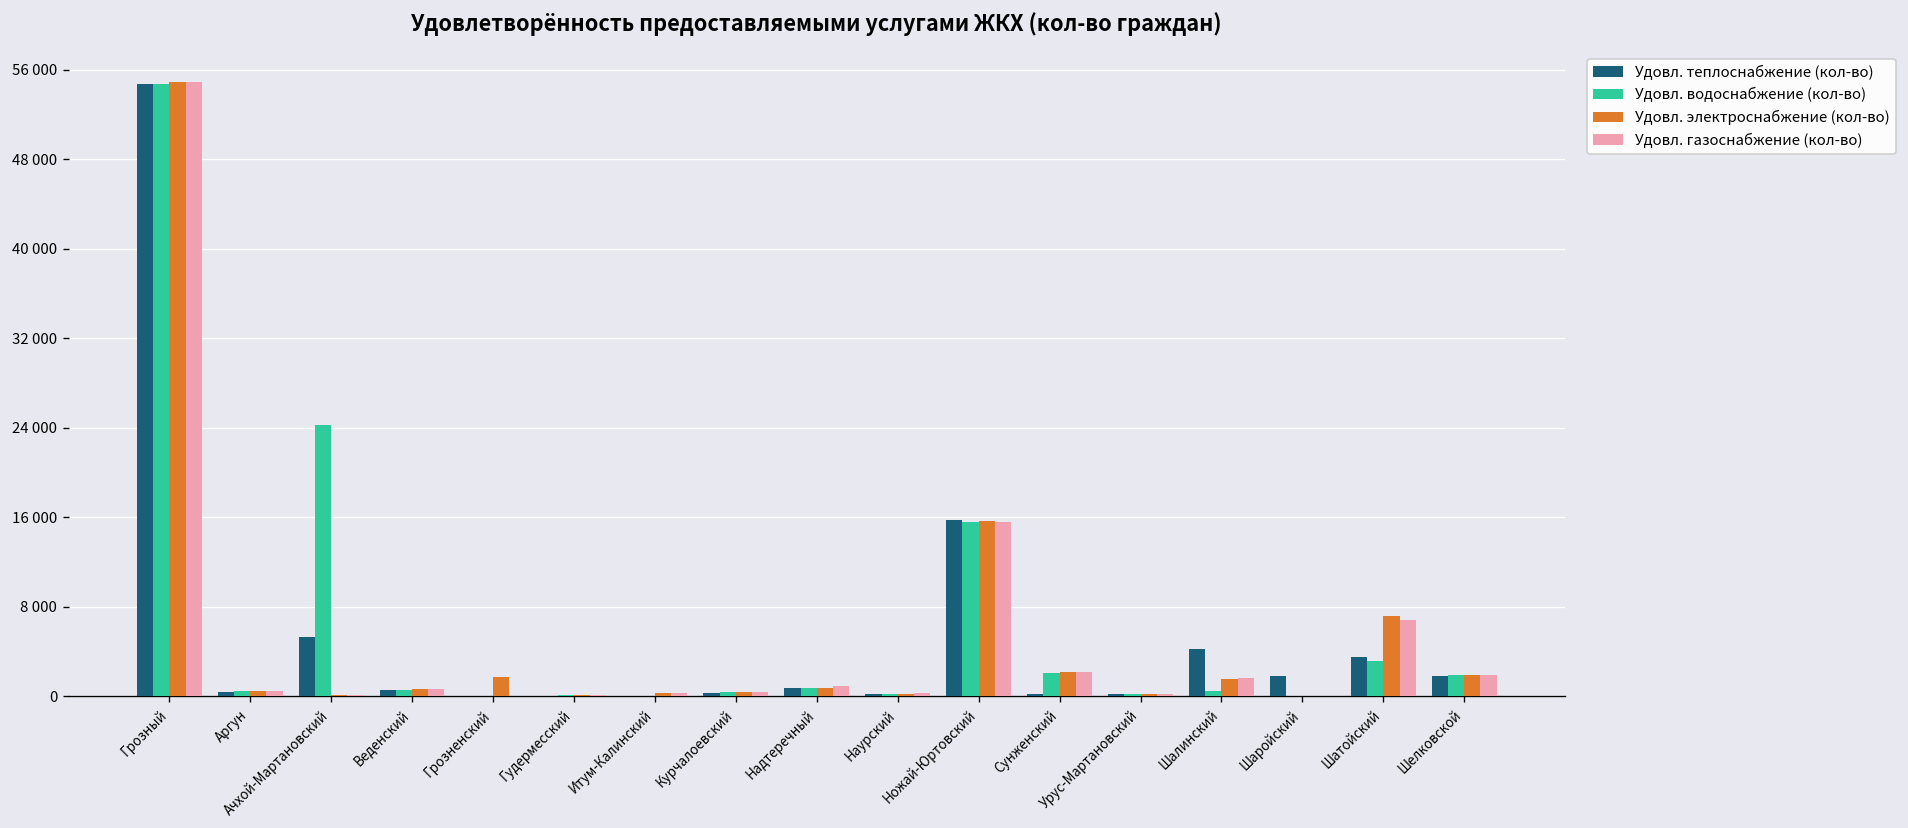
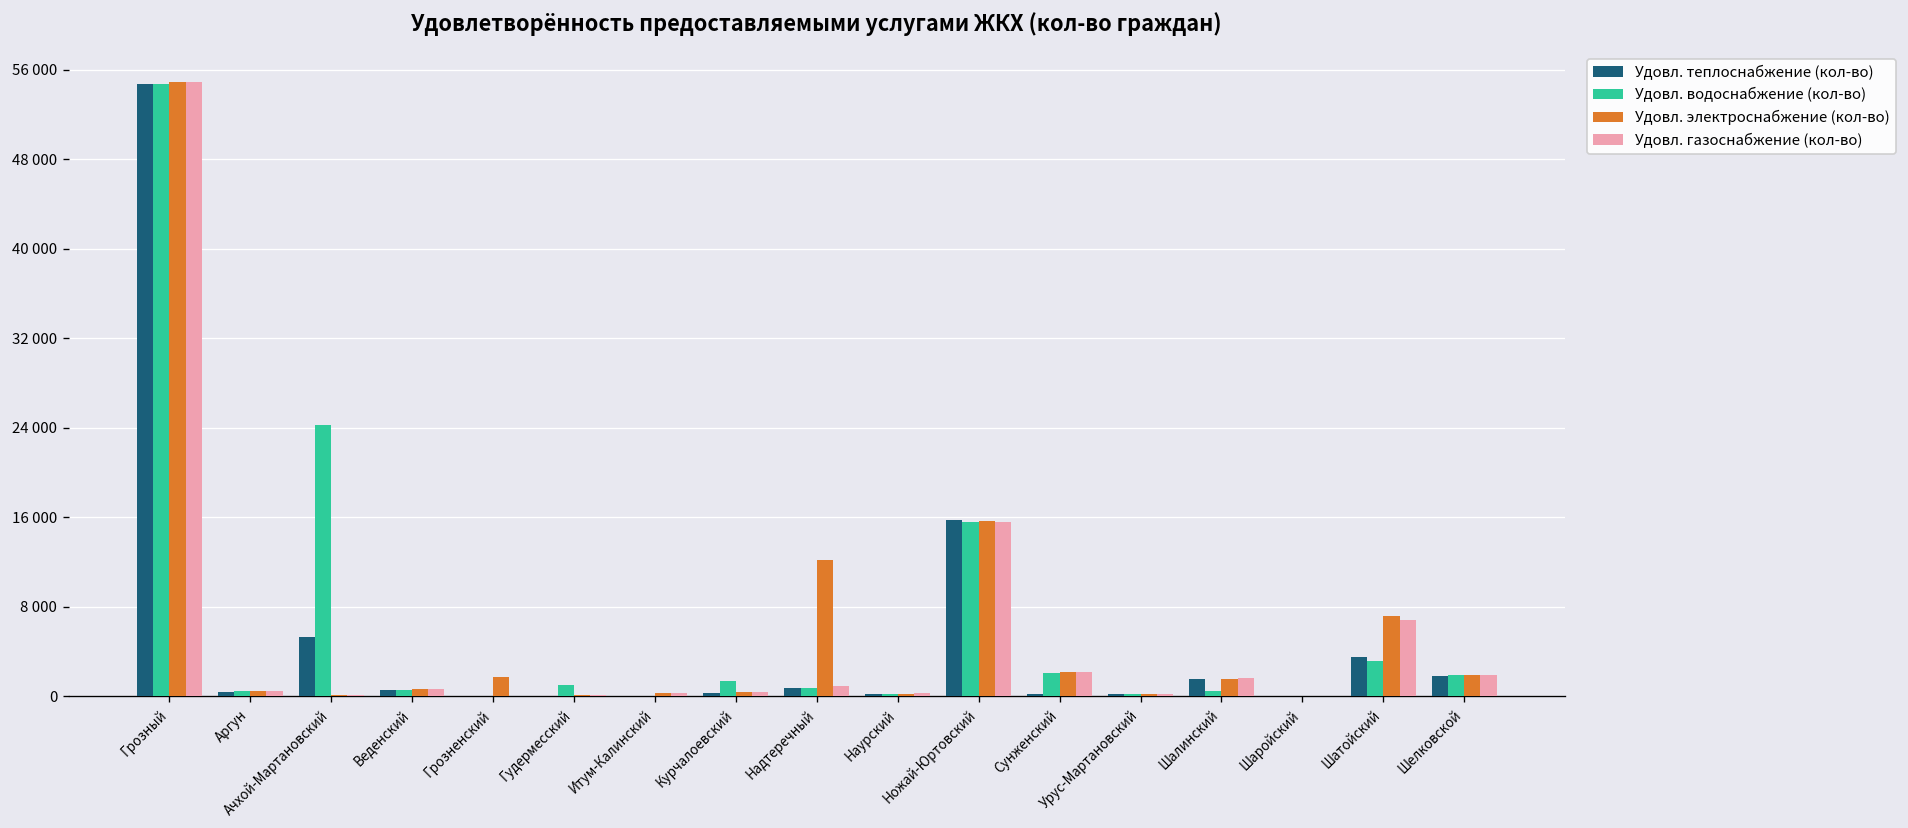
Удовл. водоснабжение (кол-во), Гудермесский: 0 -> 1000
Удовл. водоснабжение (кол-во), Курчалоевский: 0 -> 1000
Удовл. электроснабжение (кол-во), Надтеречный: 1000 -> 12000
Удовл. теплоснабжение (кол-во), Шалинский: 4000 -> 2000
Удовл. теплоснабжение (кол-во), Шаройский: 2000 -> 0
